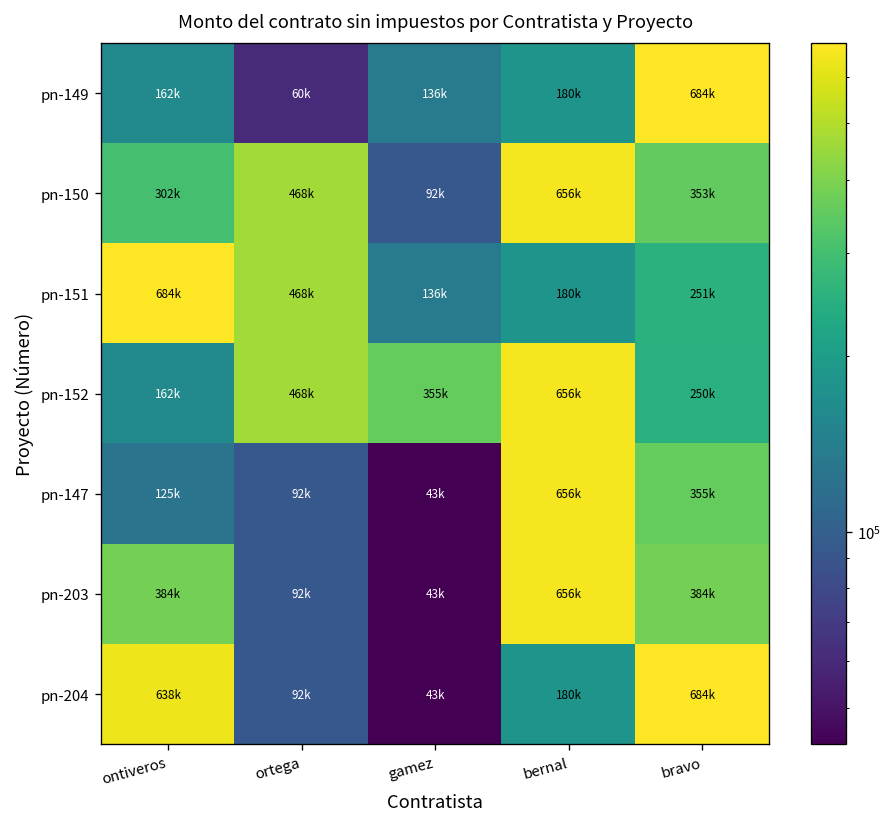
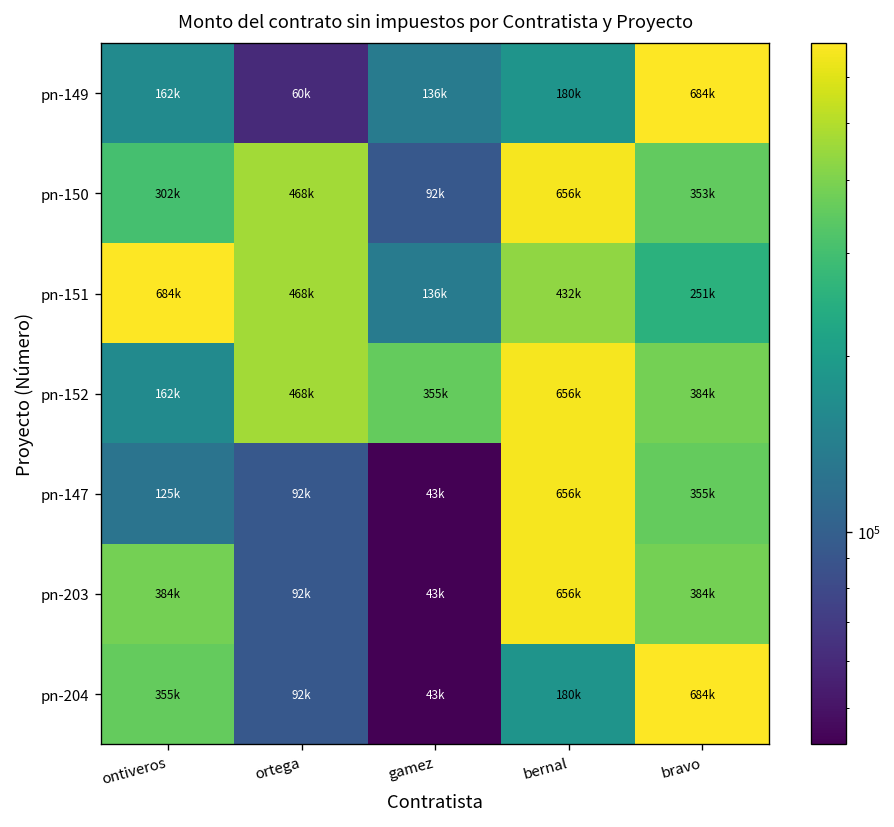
pn-151, bernal: 180k -> 432k
pn-152, bravo: 250k -> 384k
pn-204, ontiveros: 638k -> 355k
